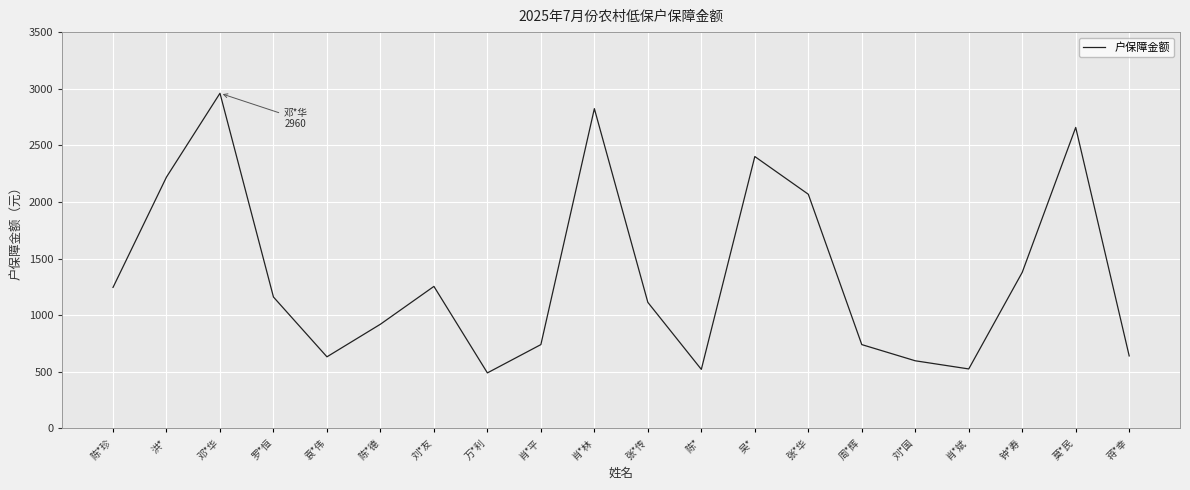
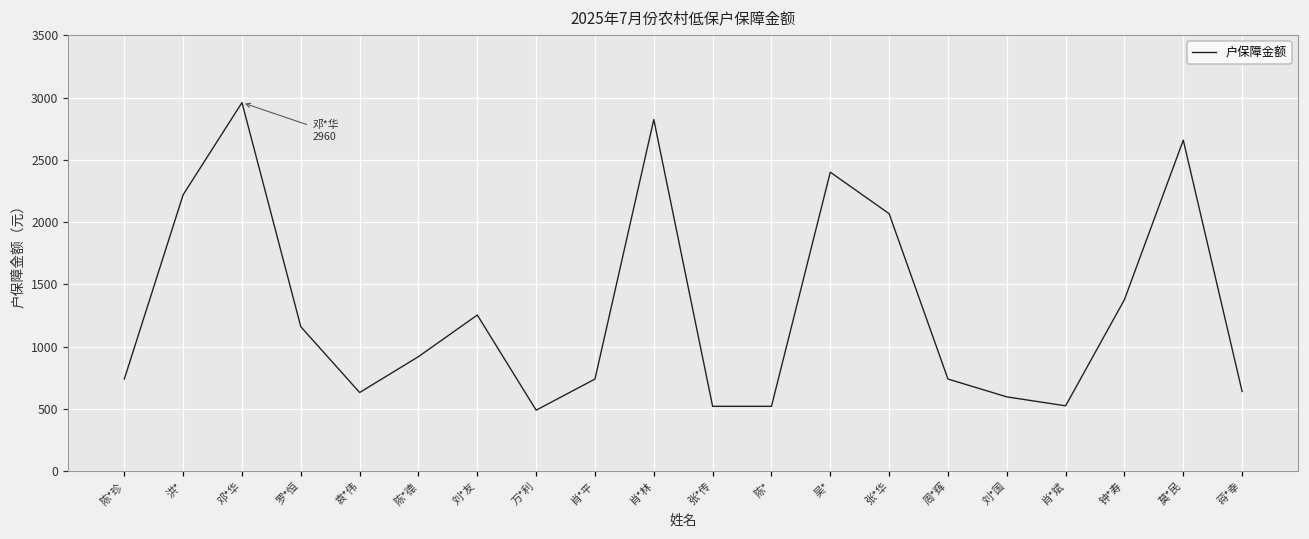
陈*珍: 1250 -> 740
张*传: 1110 -> 520
